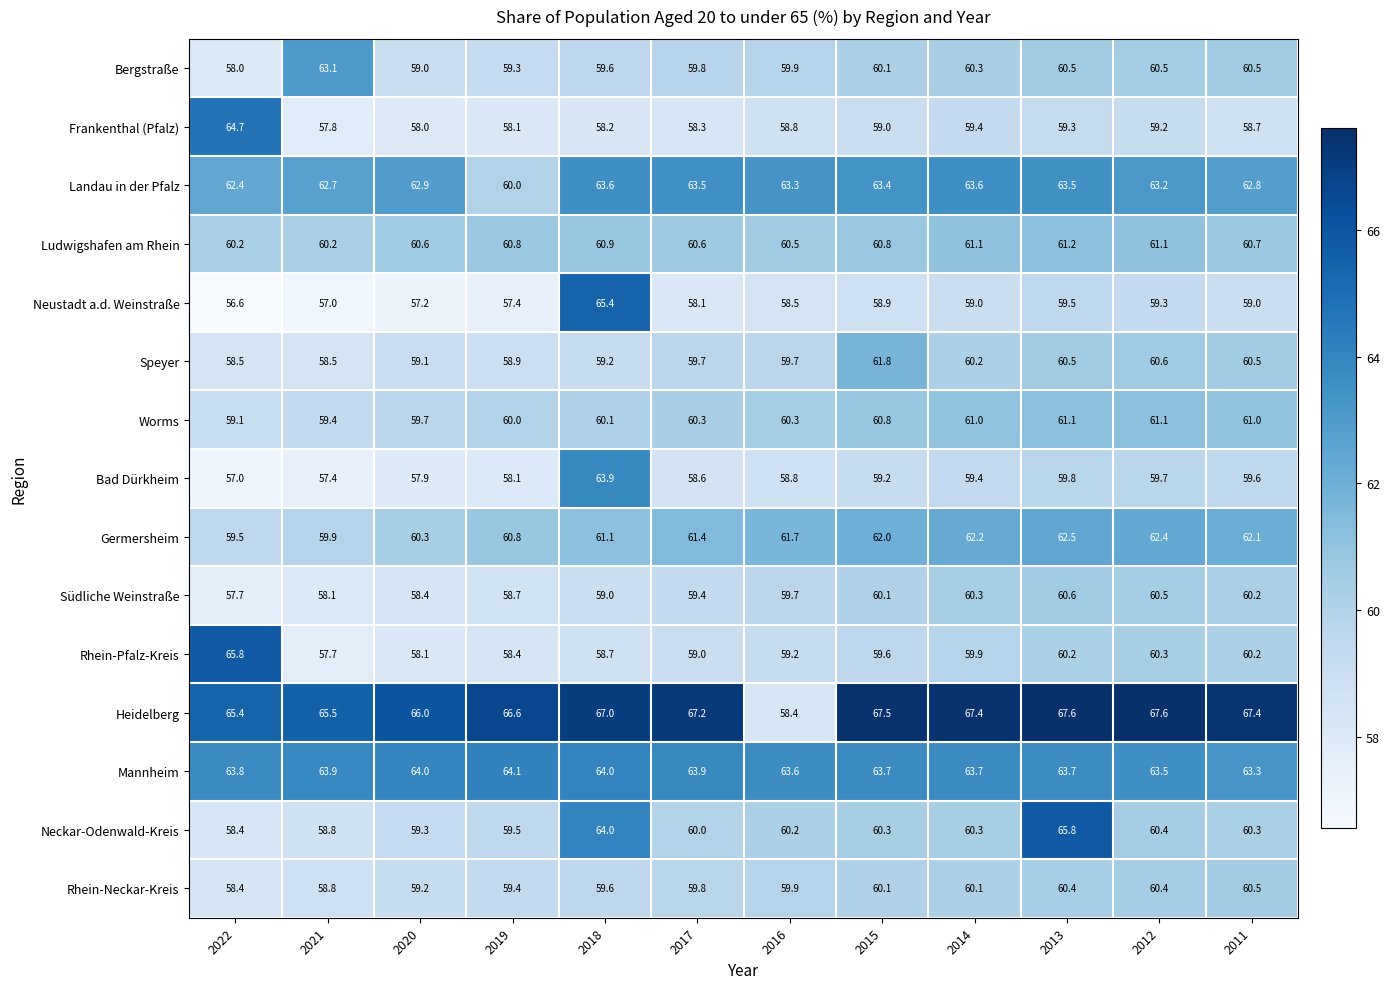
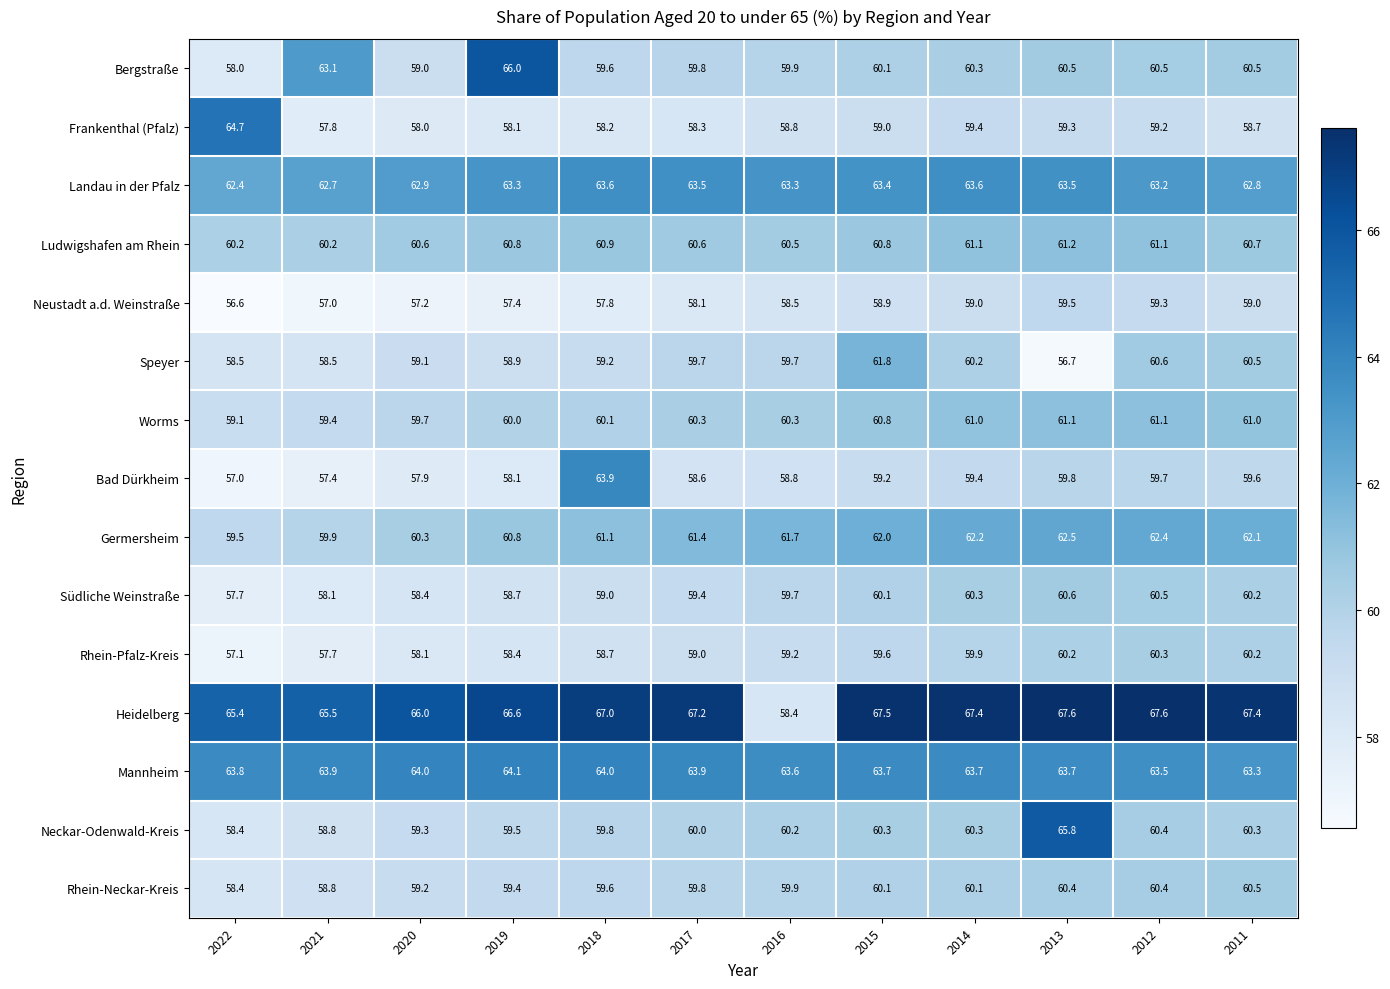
Bergstraße, 2019: 59.3 -> 66.0
Landau in der Pfalz, 2019: 60.0 -> 63.3
Neustadt a.d. Weinstraße, 2018: 65.4 -> 57.8
Speyer, 2013: 60.5 -> 56.7
Rhein-Pfalz-Kreis, 2022: 65.8 -> 57.1
Neckar-Odenwald-Kreis, 2018: 64.0 -> 59.8
